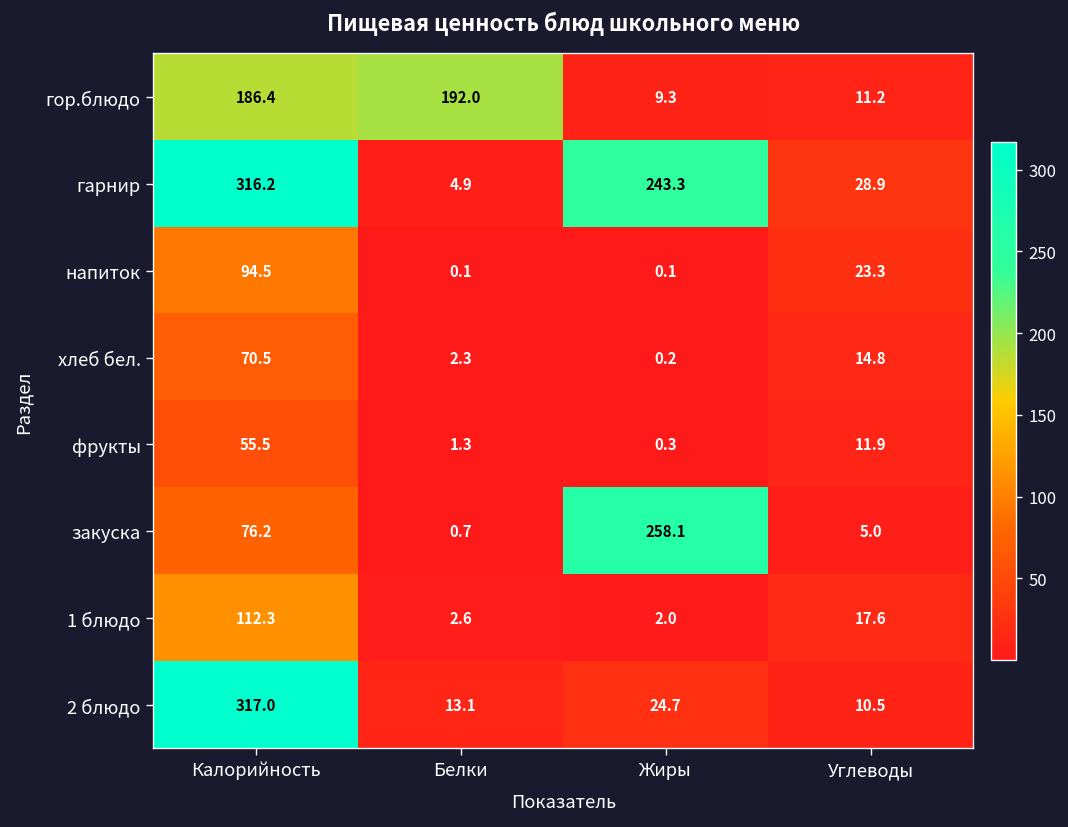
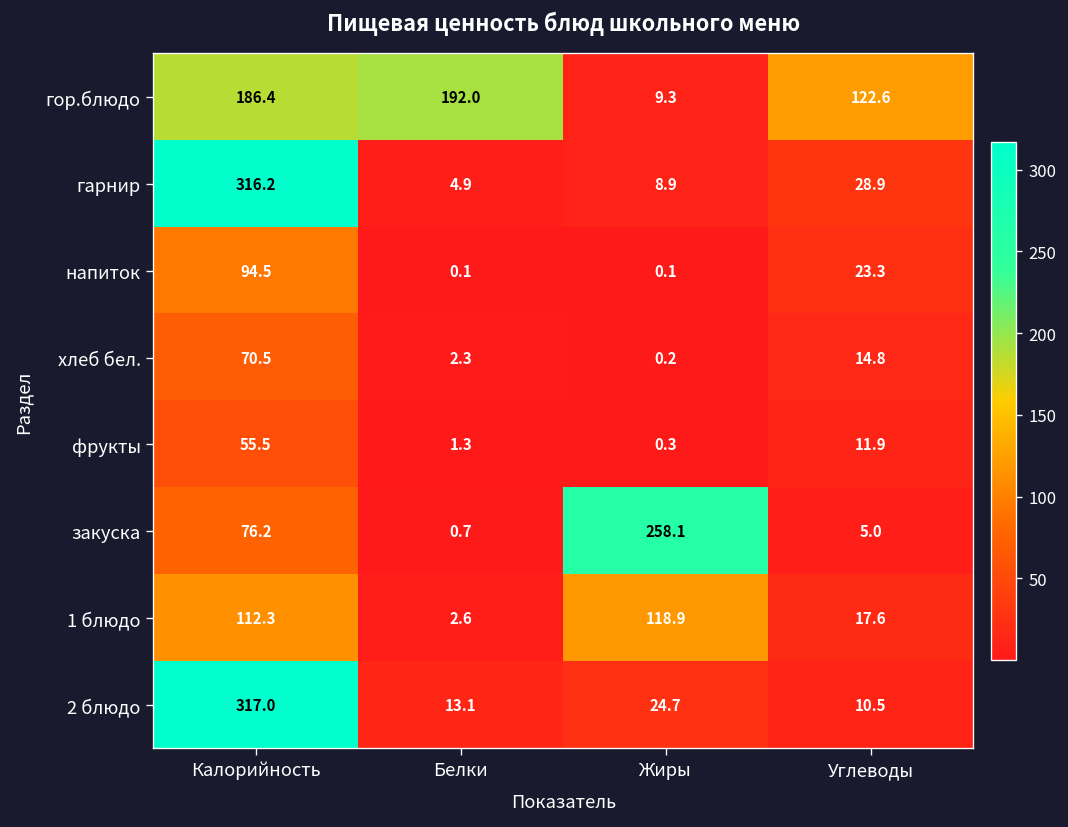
гор.блюдо, Углеводы: 11.2 -> 122.6
гарнир, Жиры: 243.3 -> 8.9
1 блюдо, Жиры: 2.0 -> 118.9
